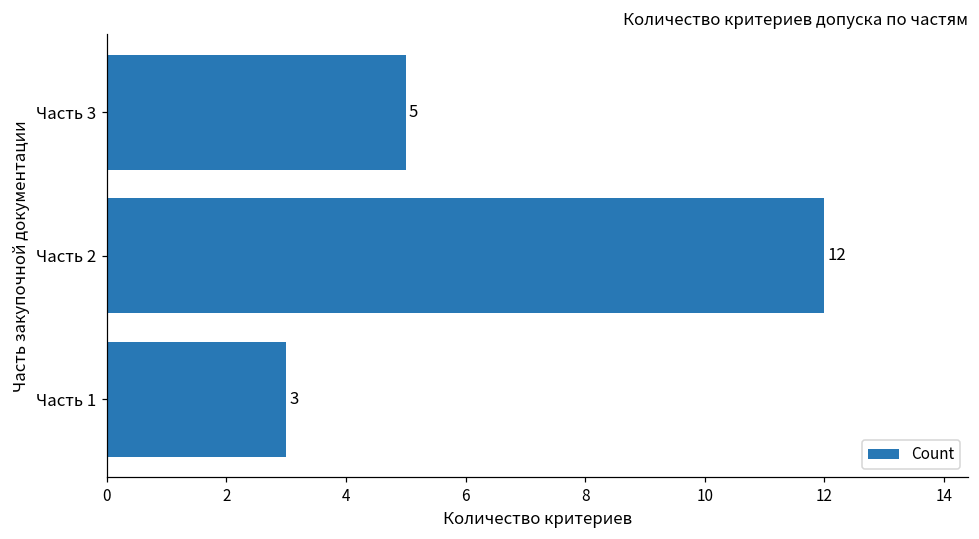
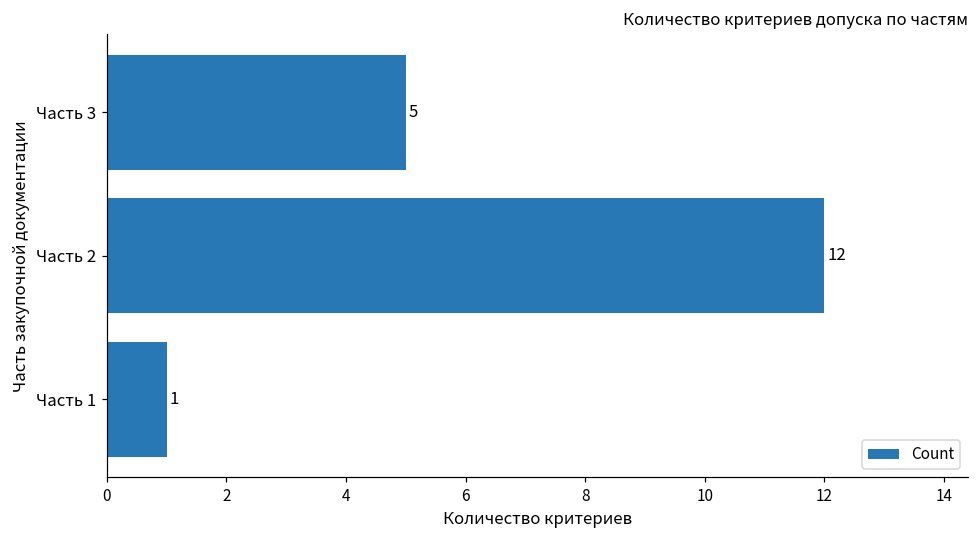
Часть 1: 3 -> 1
